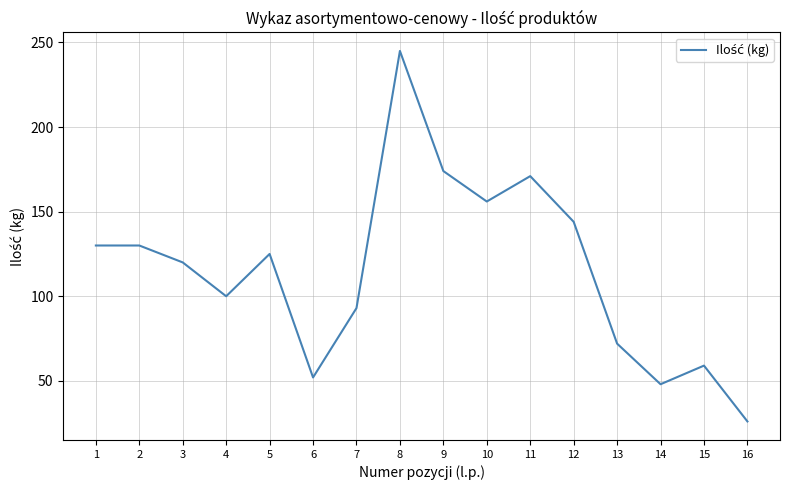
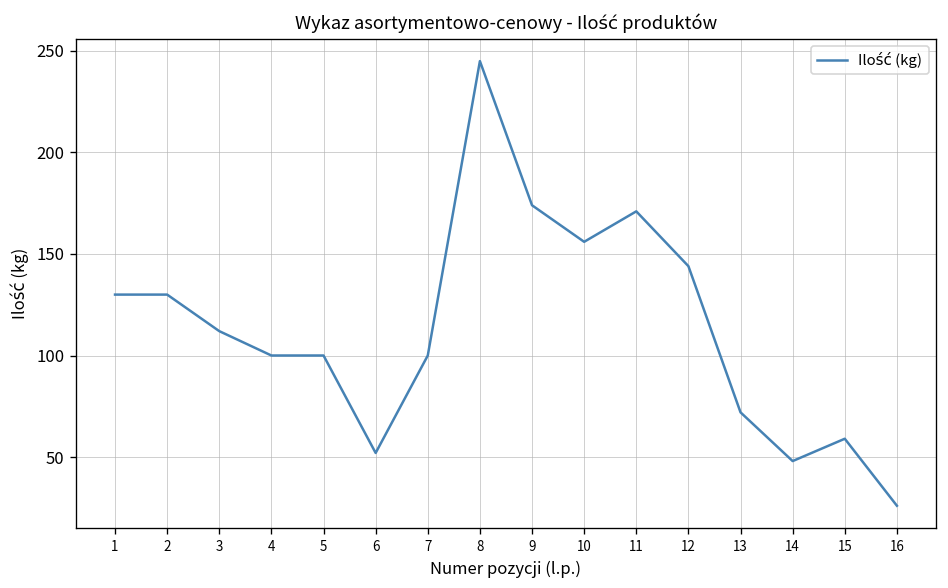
3: 120 -> 112
5: 125 -> 100
7: 93 -> 100
